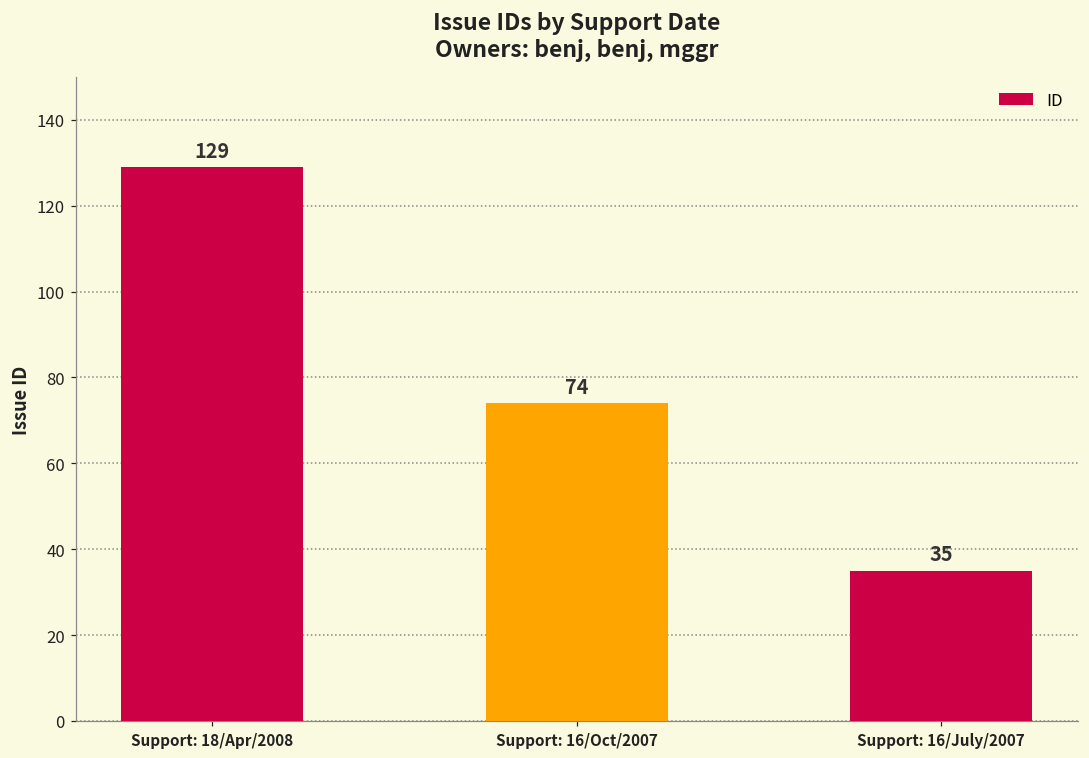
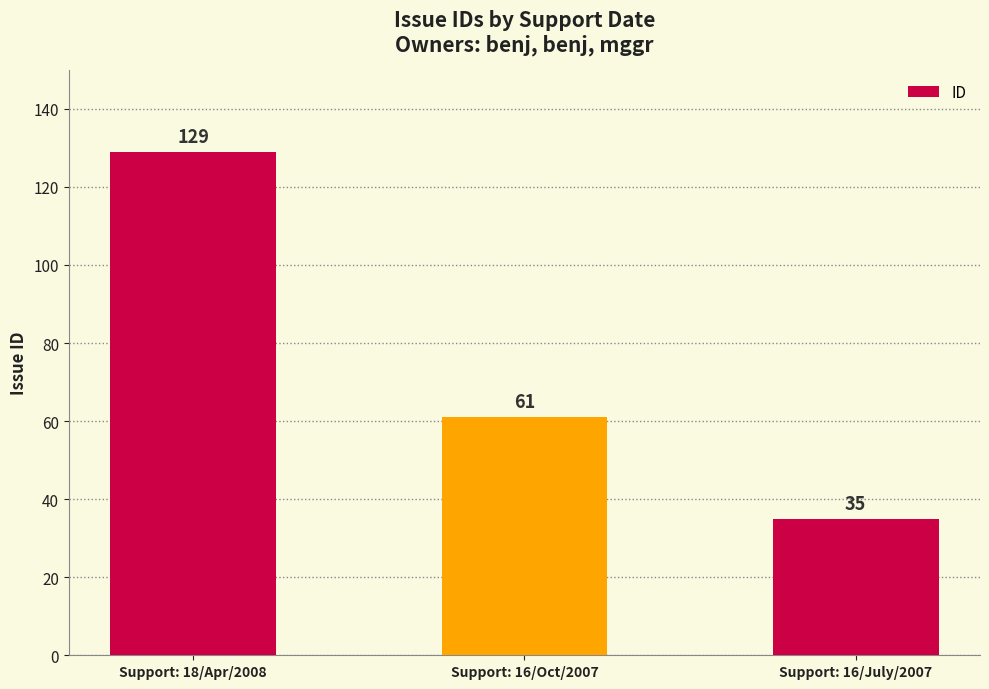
Support: 16/Oct/2007: 74 -> 61
